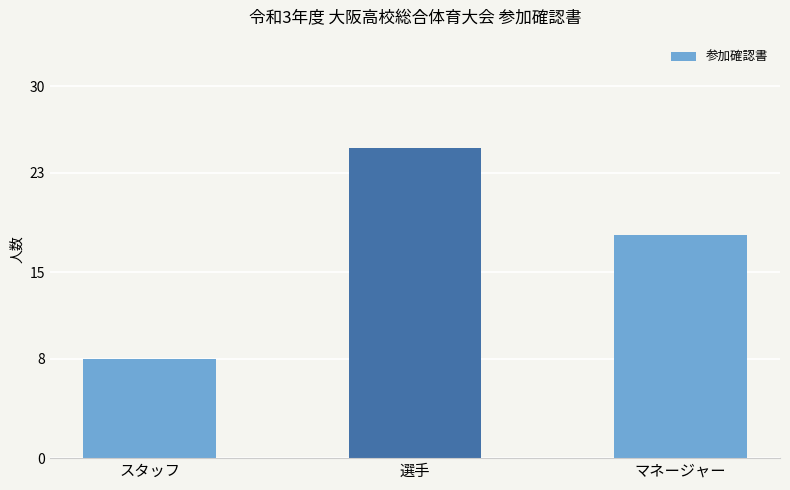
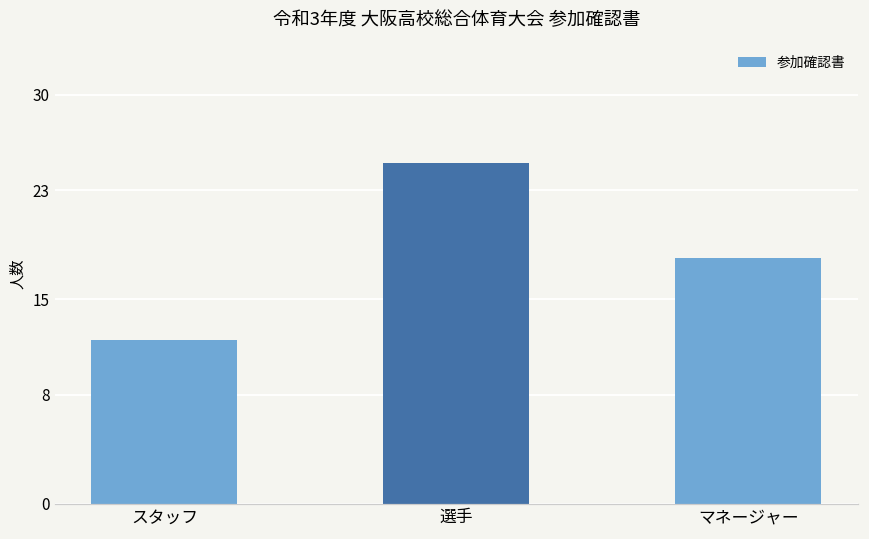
スタッフ: 8 -> 12
